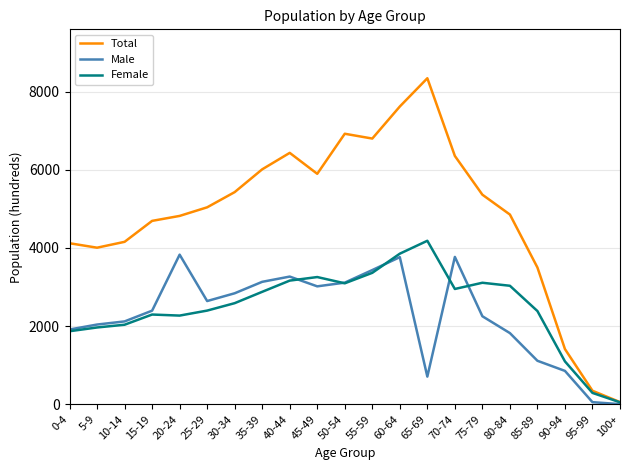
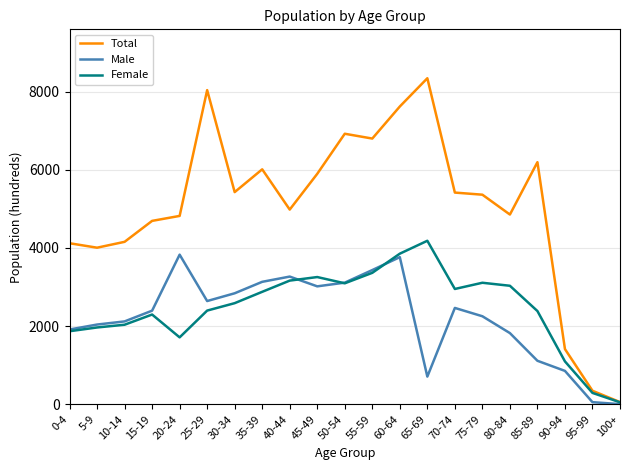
Female, 20-24: 2300 -> 1700
Total, 25-29: 5000 -> 8000
Total, 40-44: 6400 -> 5000
Total, 70-74: 6400 -> 5400
Male, 70-74: 3800 -> 2500
Total, 85-89: 3500 -> 6200
